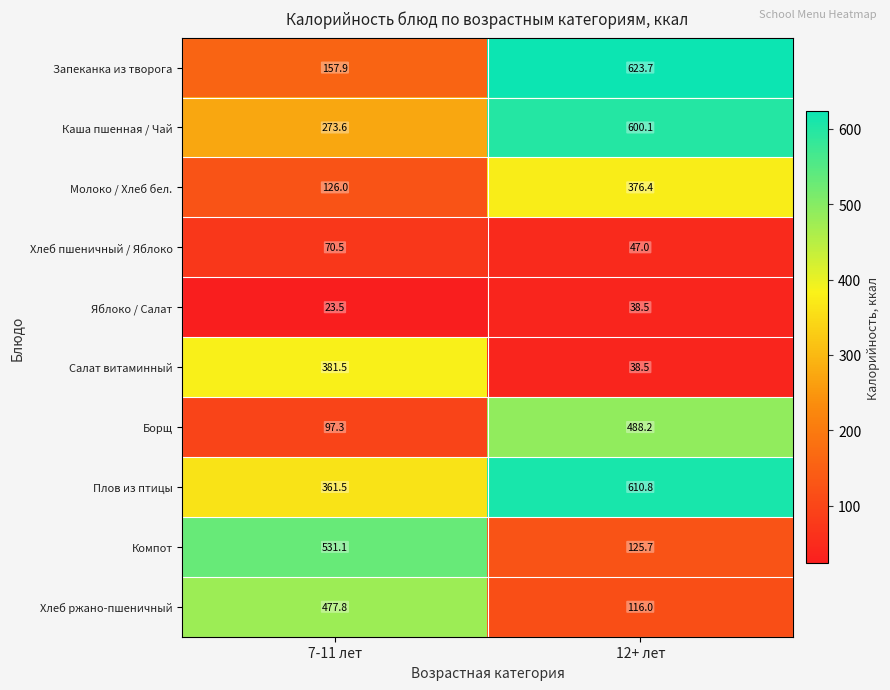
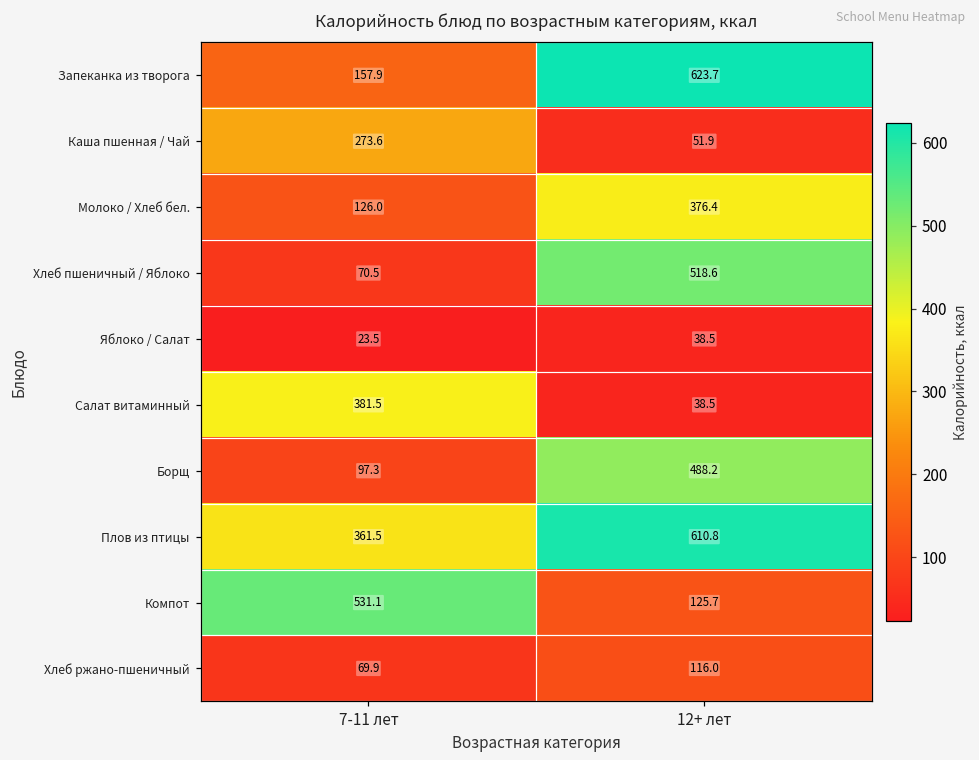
Каша пшенная / Чай, 12+ лет: 600.1 -> 51.9
Хлеб пшеничный / Яблоко, 12+ лет: 47.0 -> 518.6
Хлеб ржано-пшеничный, 7-11 лет: 477.8 -> 69.9
